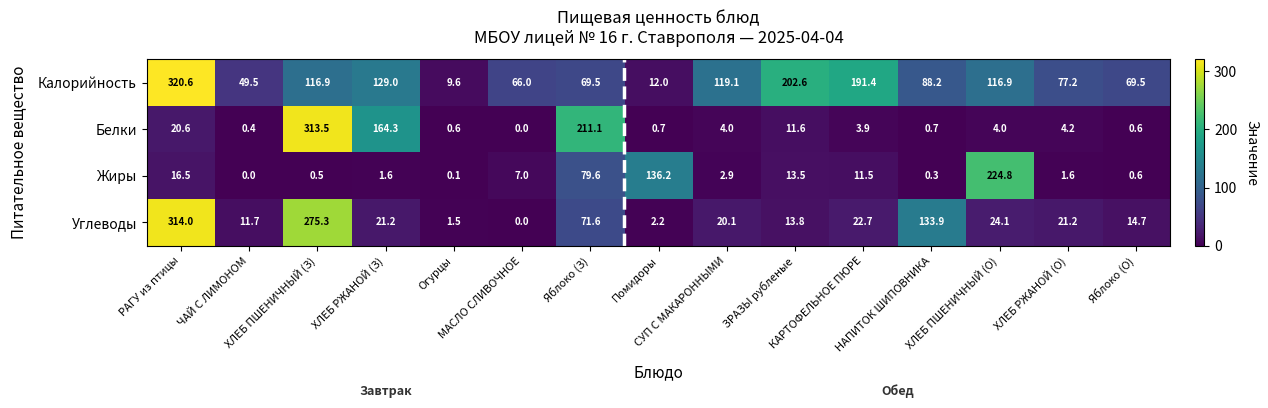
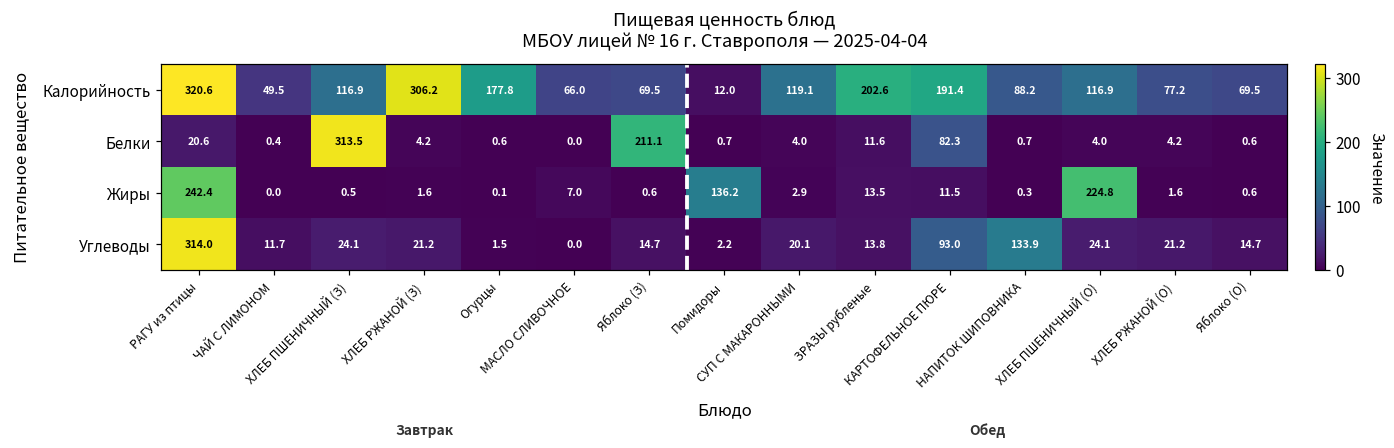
Калорийность, ХЛЕБ РЖАНОЙ (З): 129.0 -> 306.2
Калорийность, Огурцы: 9.6 -> 177.8
Белки, ХЛЕБ РЖАНОЙ (З): 164.3 -> 4.2
Белки, КАРТОФЕЛЬНОЕ ПЮРЕ: 3.9 -> 82.3
Жиры, РАГУ из птицы: 16.5 -> 242.4
Жиры, Яблоко (З): 79.6 -> 0.6
Углеводы, ХЛЕБ ПШЕНИЧНЫЙ (З): 275.3 -> 24.1
Углеводы, Яблоко (З): 71.6 -> 14.7
Углеводы, КАРТОФЕЛЬНОЕ ПЮРЕ: 22.7 -> 93.0
